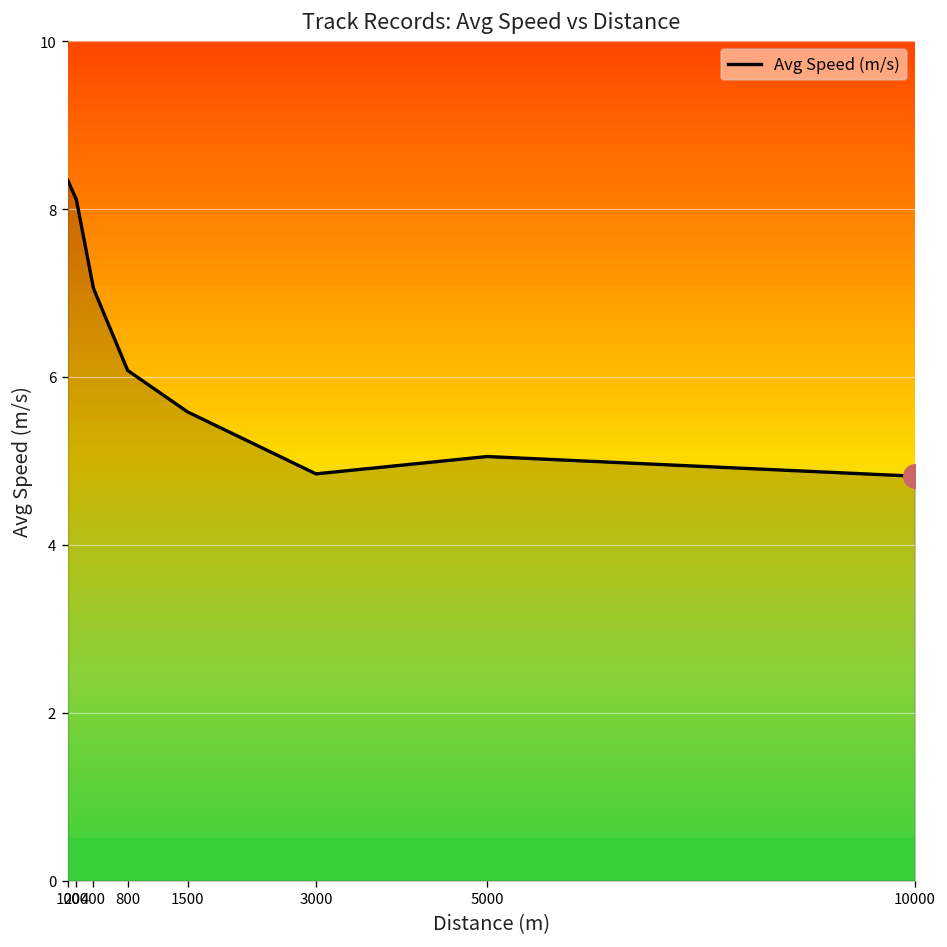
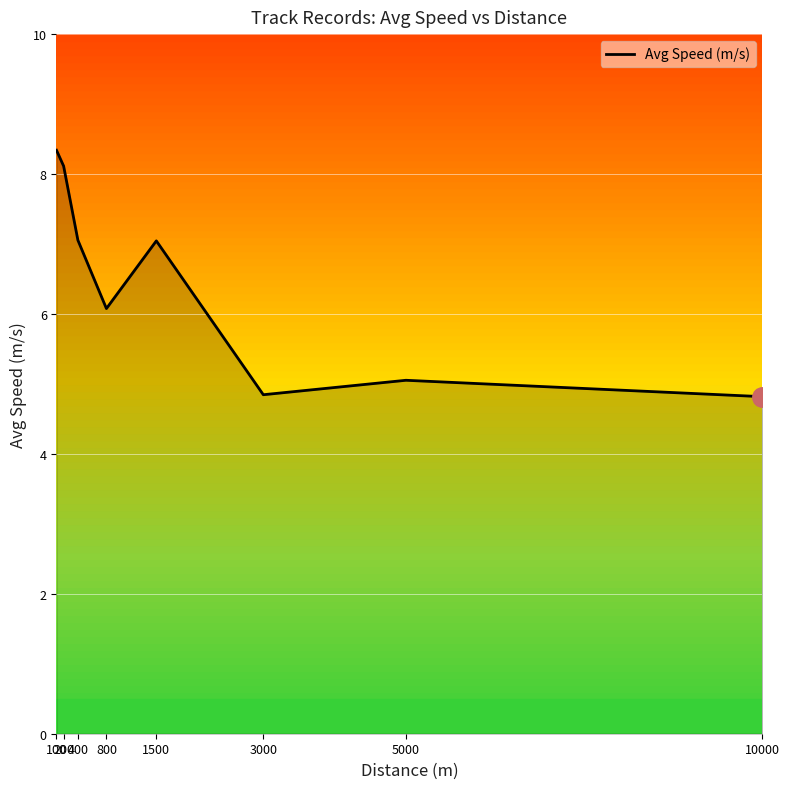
Avg Speed (m/s), 1500: 5.6 -> 7.0
